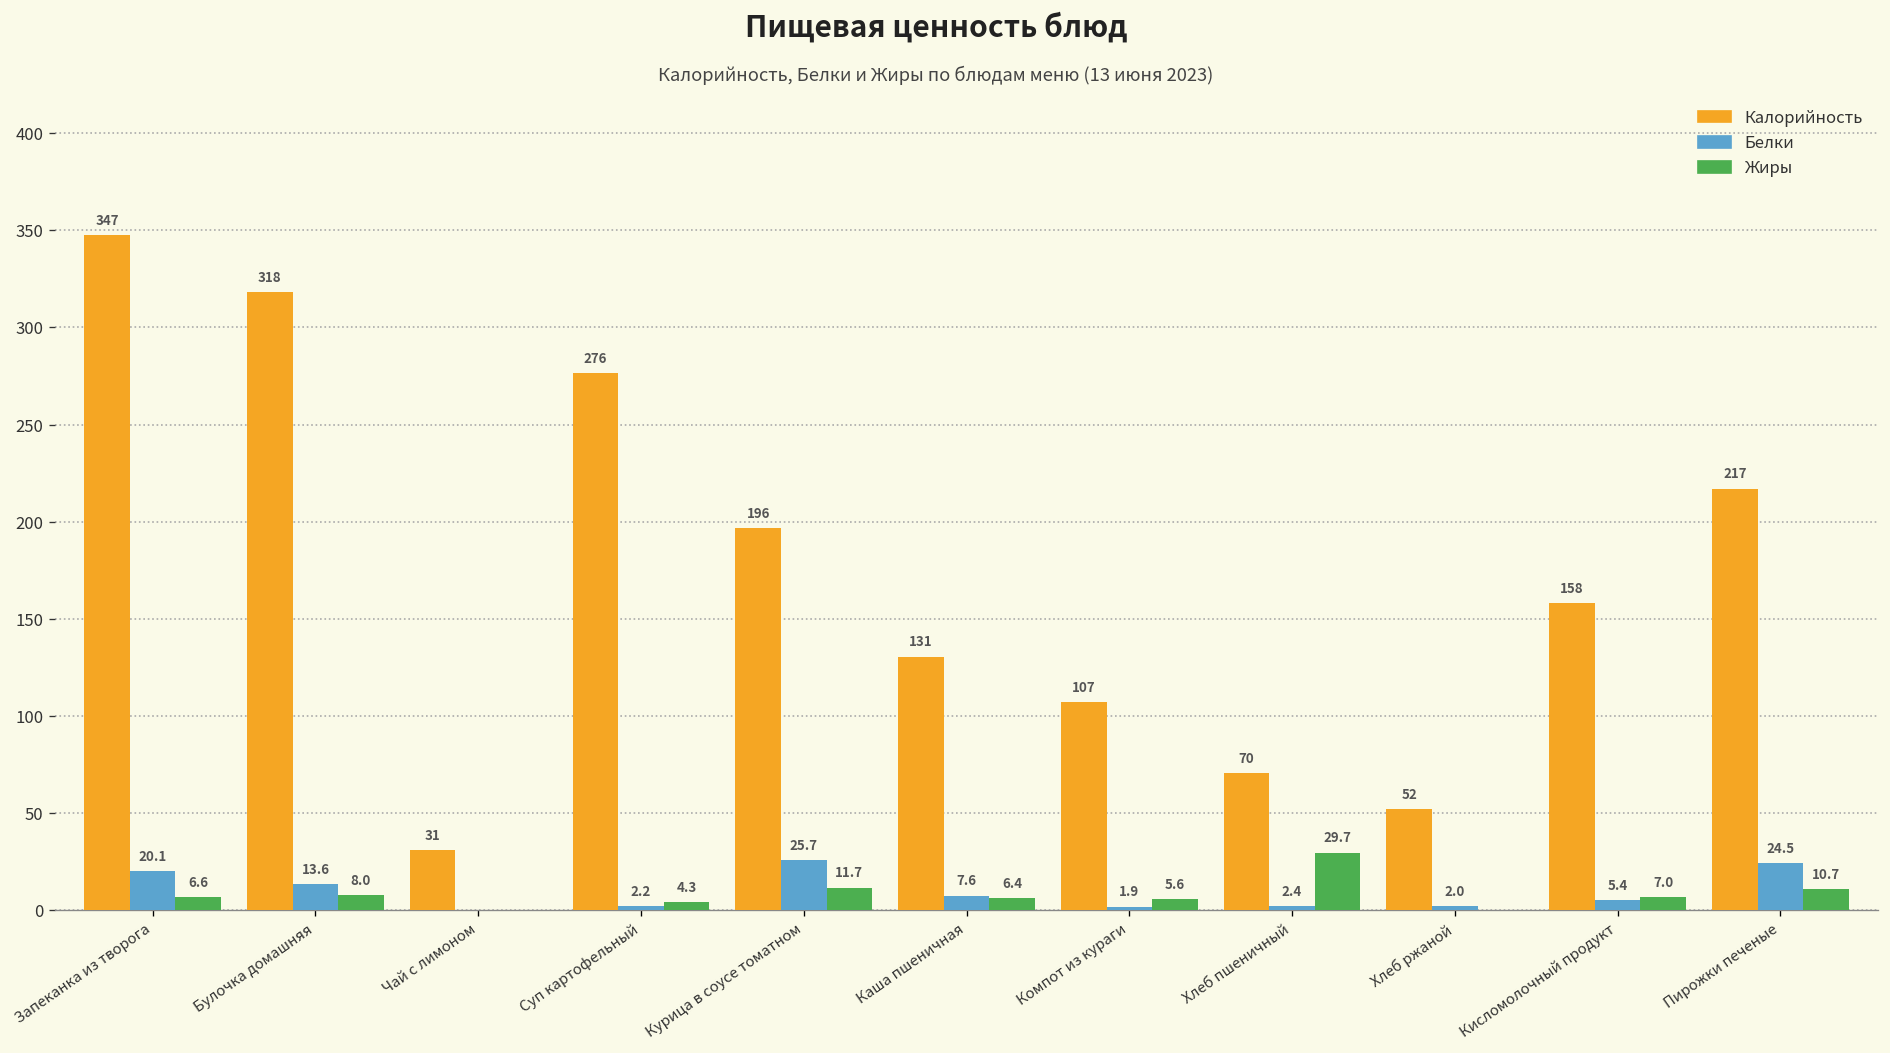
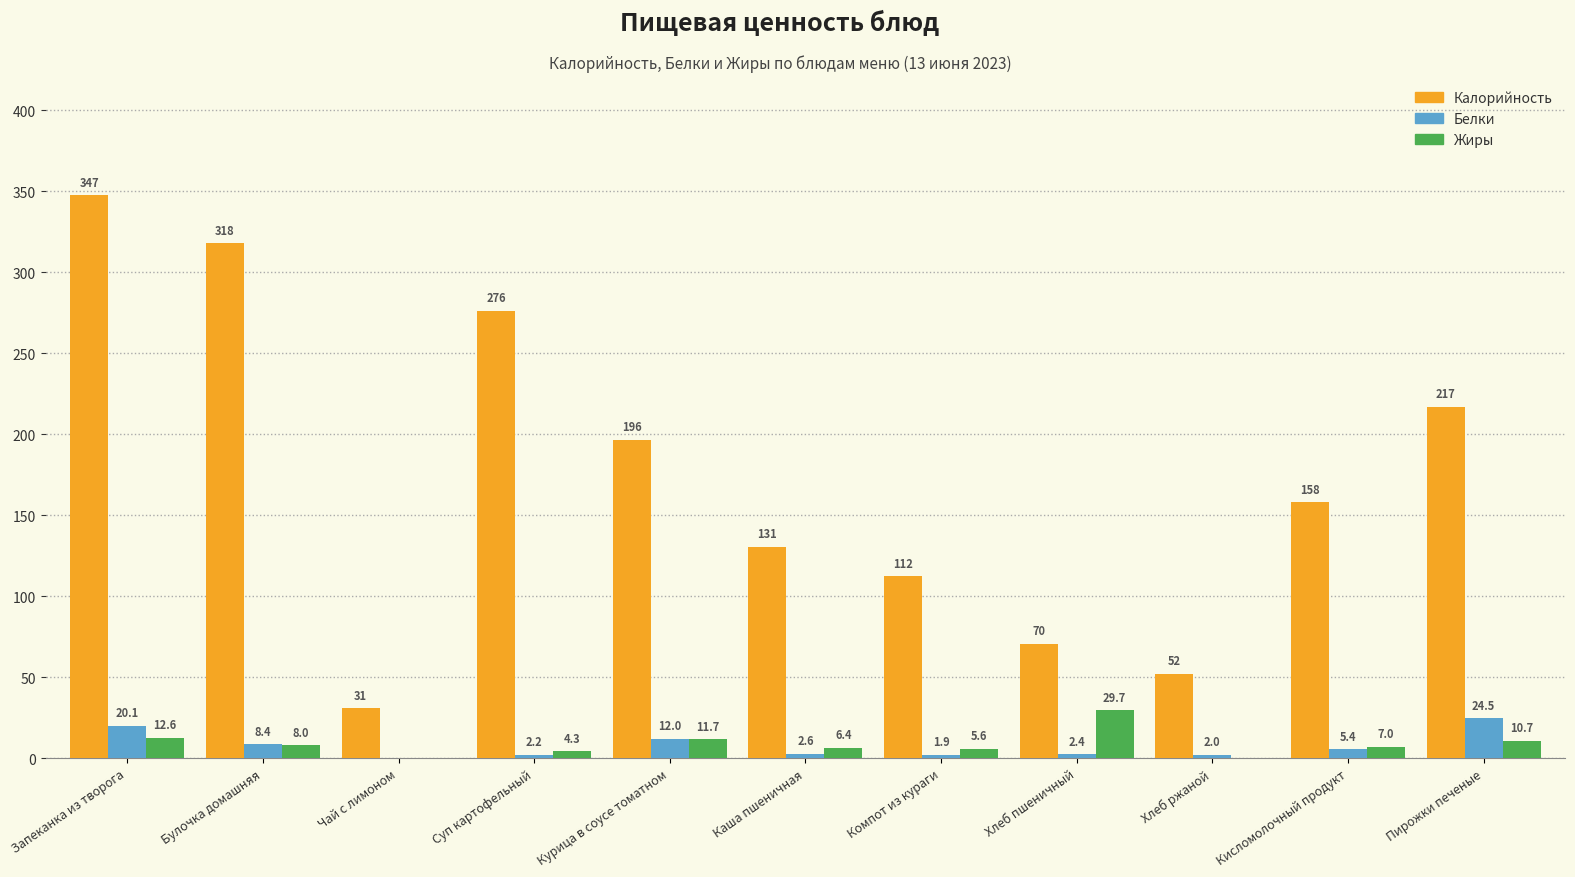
Жиры, Запеканка из творога: 6.6 -> 12.6
Белки, Булочка домашняя: 13.6 -> 8.4
Белки, Курица в соусе томатном: 25.7 -> 12.0
Белки, Каша пшеничная: 7.6 -> 2.6
Калорийность, Компот из кураги: 107 -> 112
